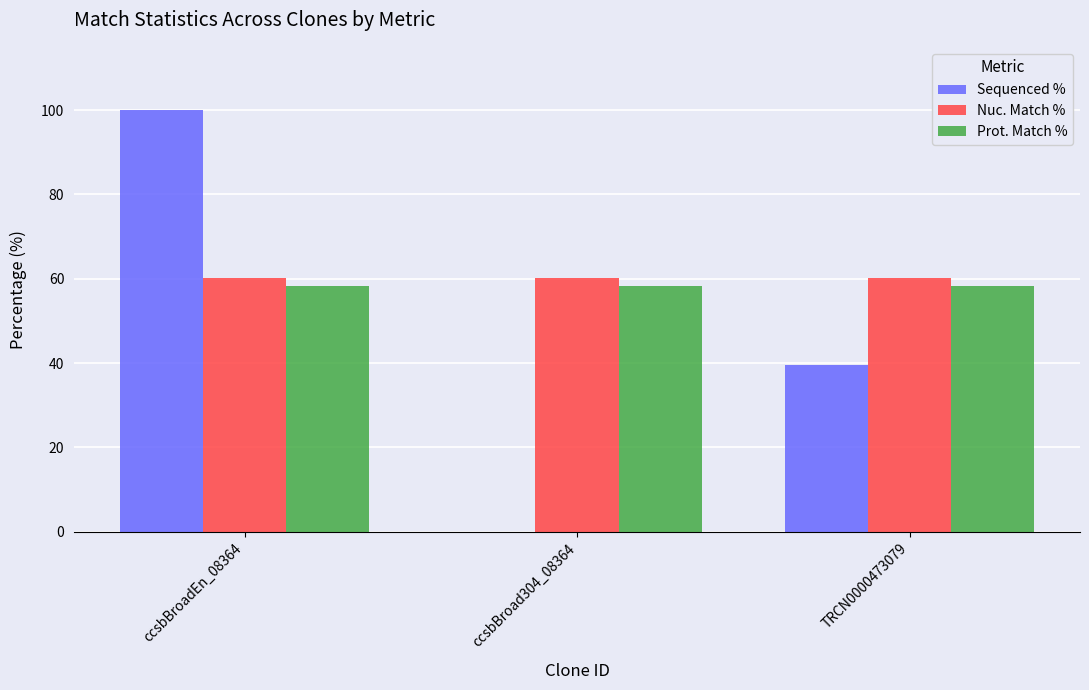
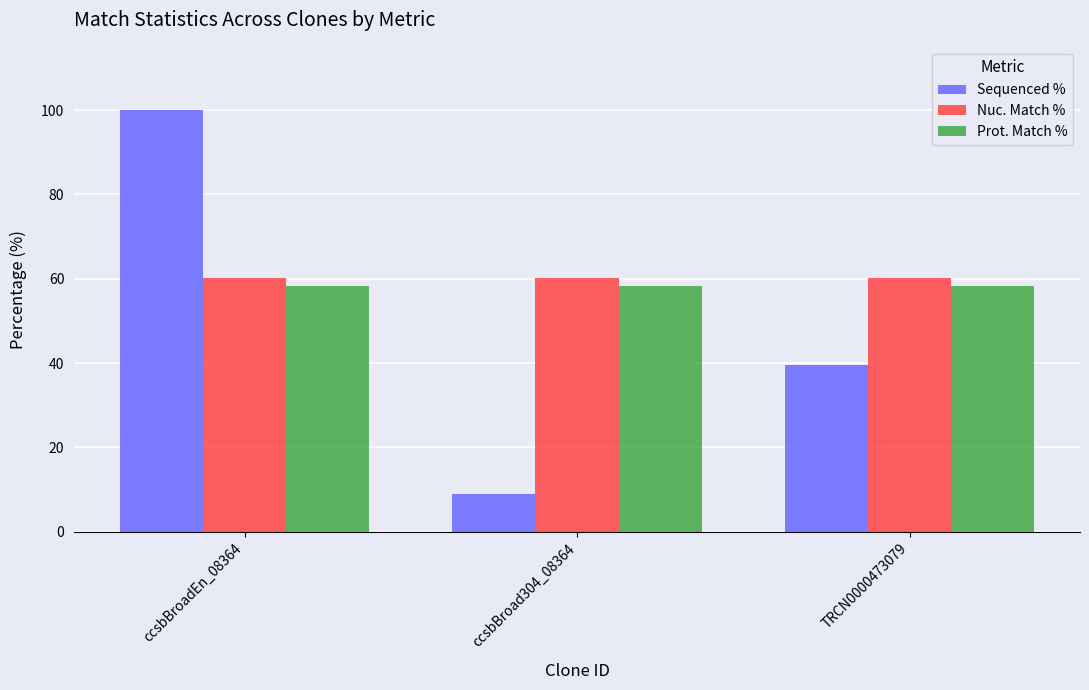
Sequenced %, ccsbBroad304_08364: 0 -> 9
